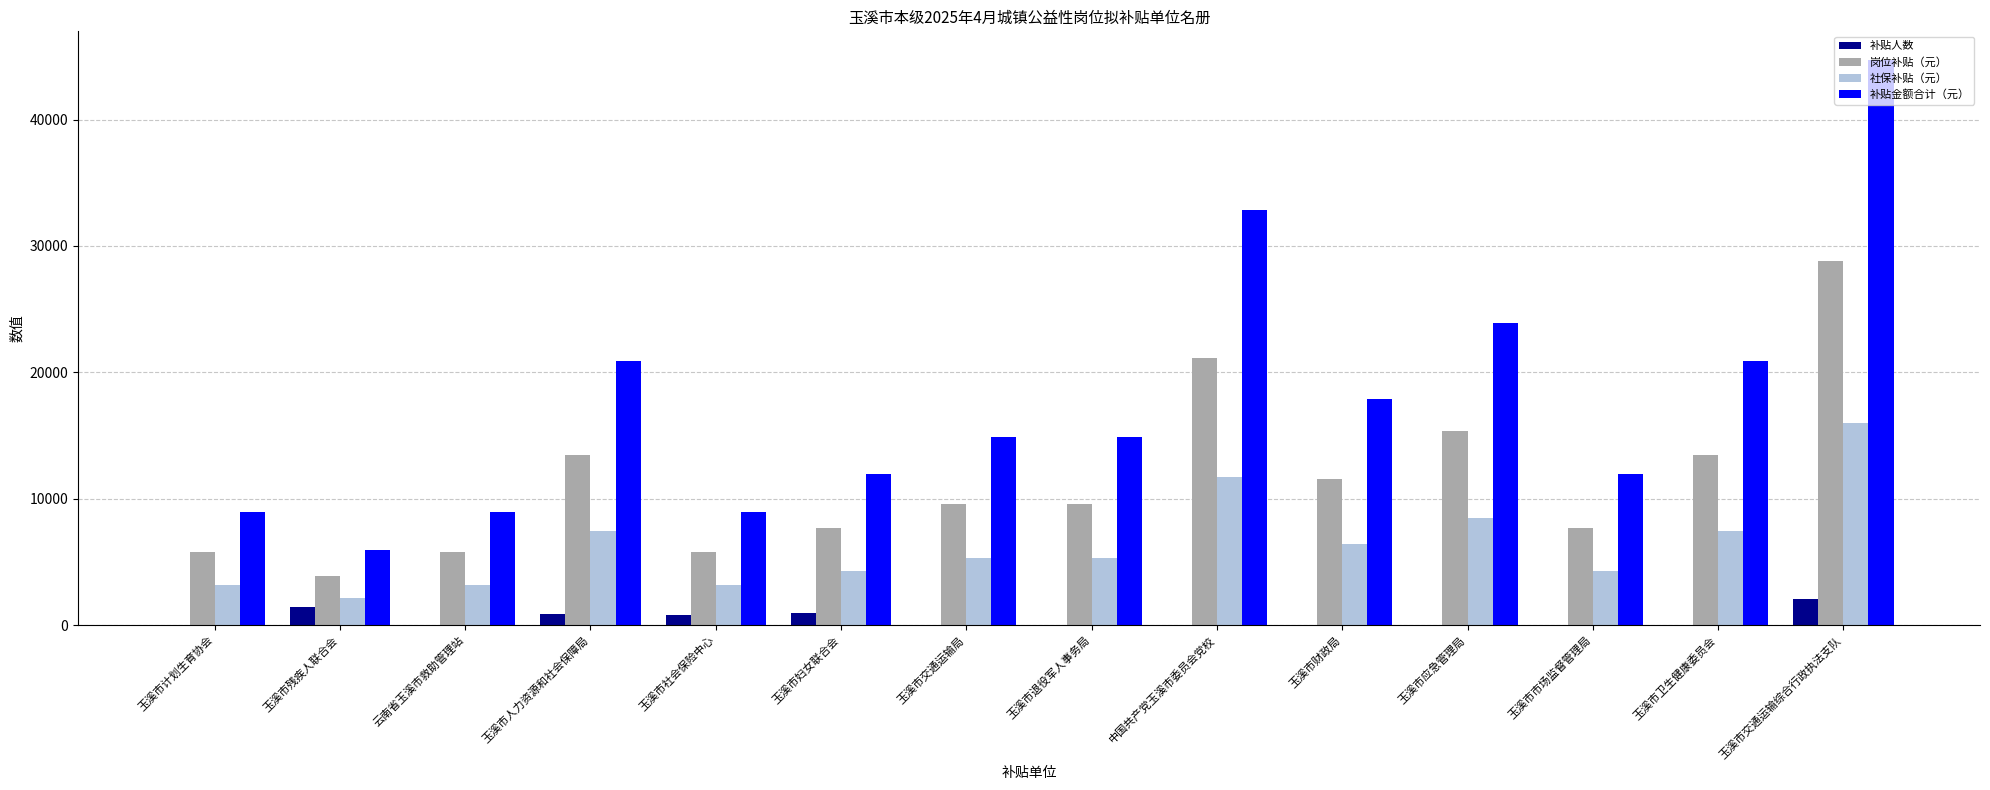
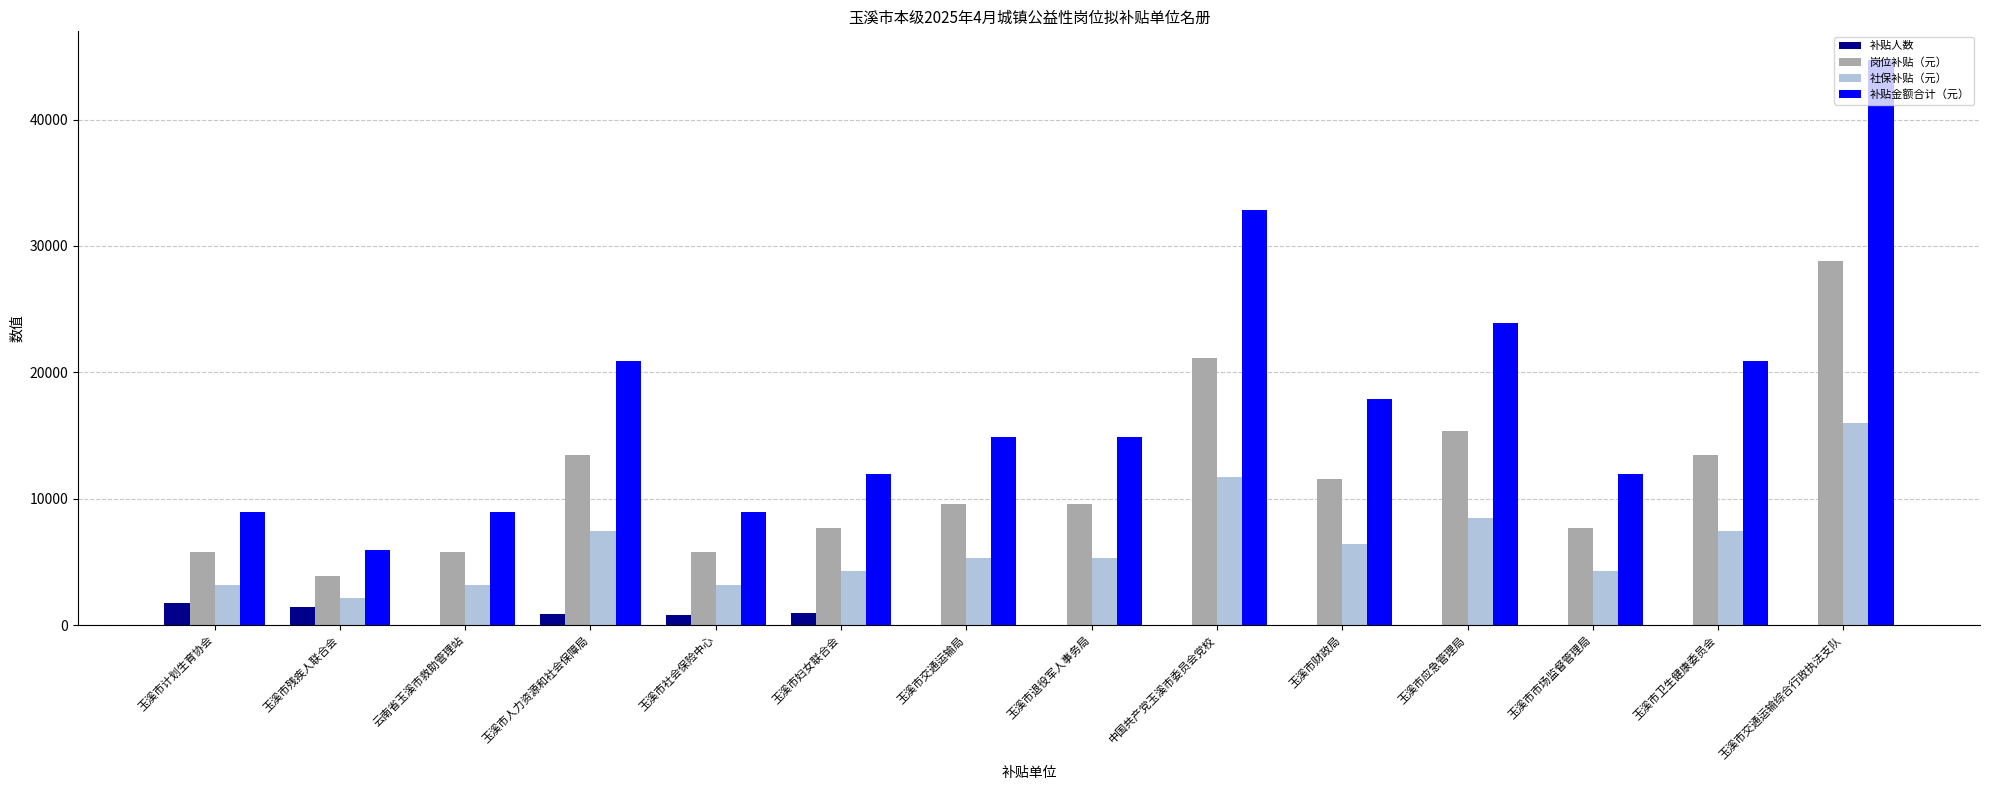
补贴人数, 玉溪市计划生育协会: 0 -> 1700
补贴人数, 玉溪市交通运输综合行政执法支队: 2000 -> 0
